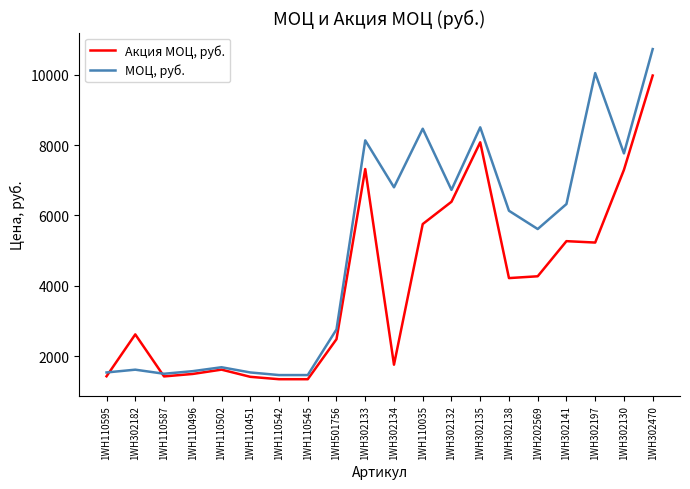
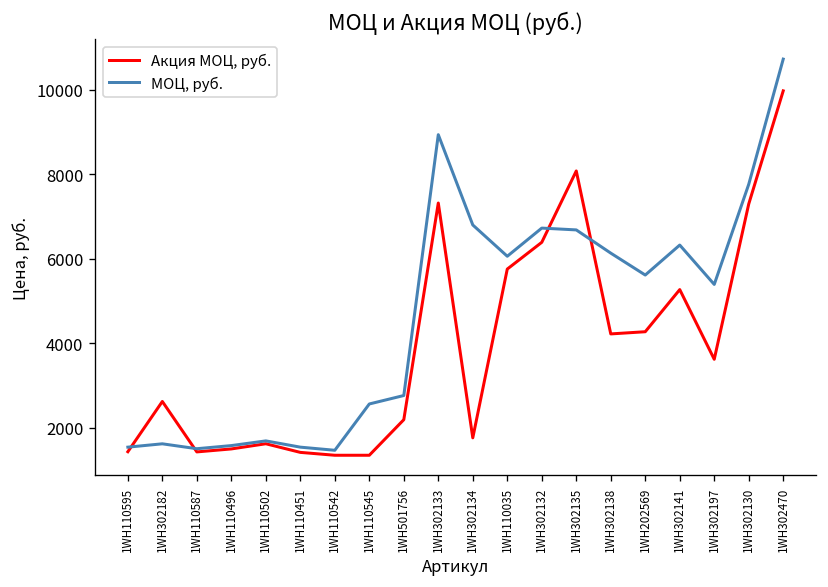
МОЦ, руб., 1WH110545: 1500 -> 2600
Акция МОЦ, руб., 1WH501756: 2500 -> 2200
МОЦ, руб., 1WH302133: 8100 -> 8900
МОЦ, руб., 1WH110035: 8500 -> 6100
МОЦ, руб., 1WH302135: 8500 -> 6700
Акция МОЦ, руб., 1WH302197: 5200 -> 3600
МОЦ, руб., 1WH302197: 10000 -> 5400
